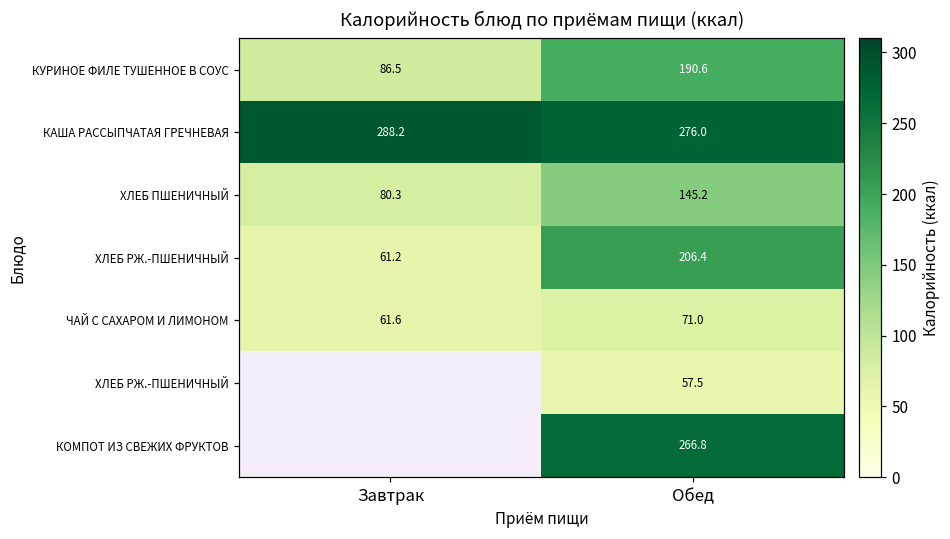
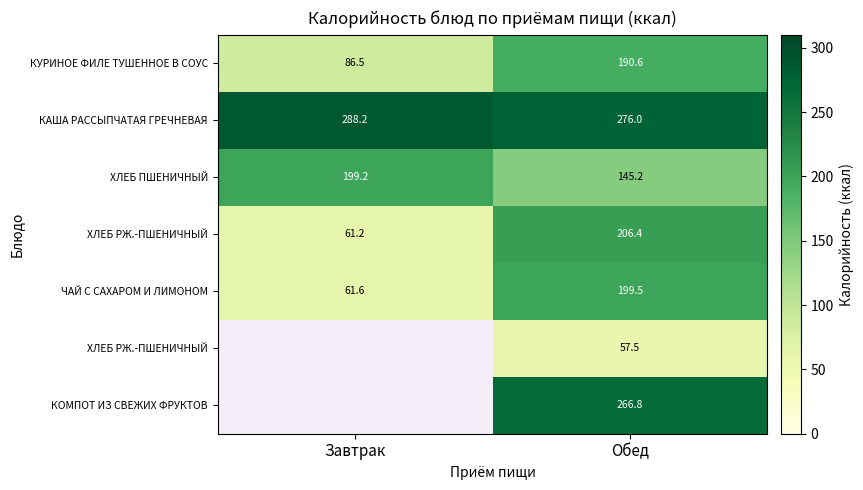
ХЛЕБ ПШЕНИЧНЫЙ, Завтрак: 80.3 -> 199.2
ЧАЙ С САХАРОМ И ЛИМОНОМ, Обед: 71.0 -> 199.5
